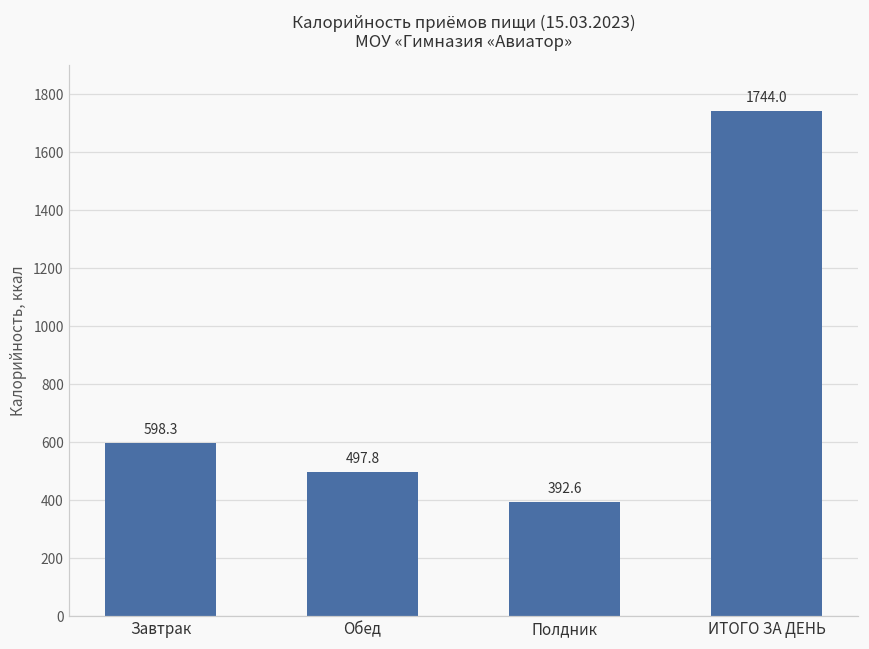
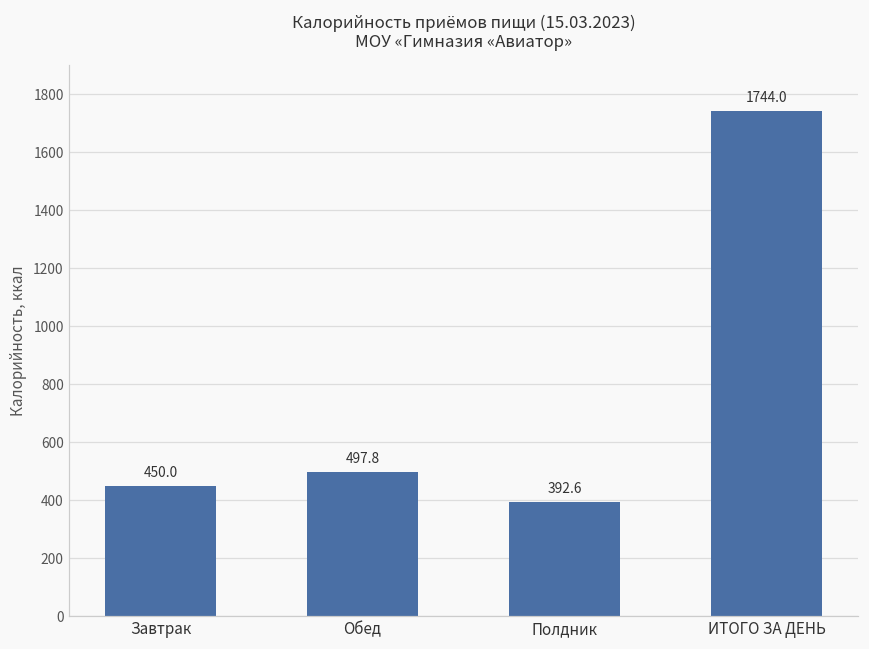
Завтрак: 598.3 -> 450.0
